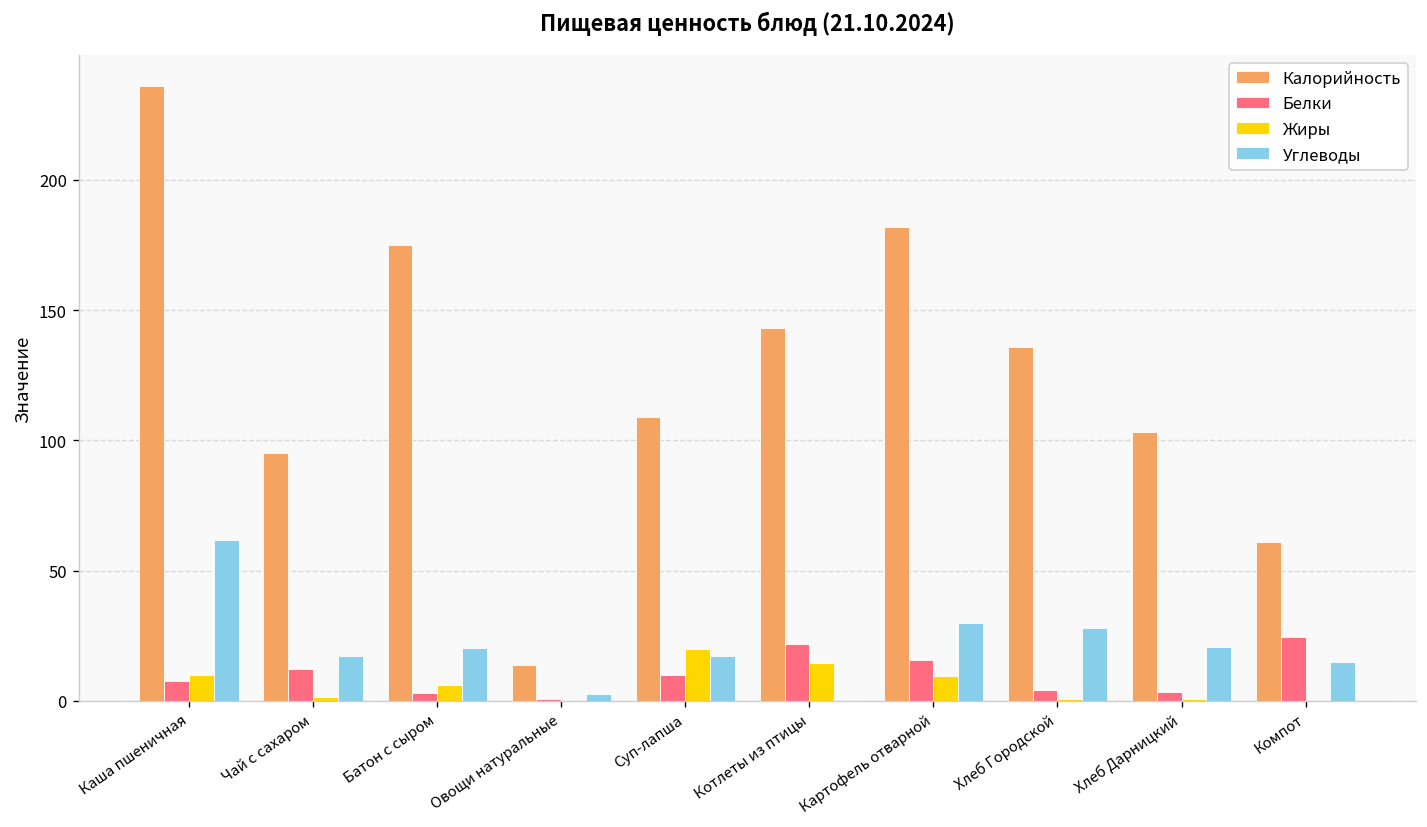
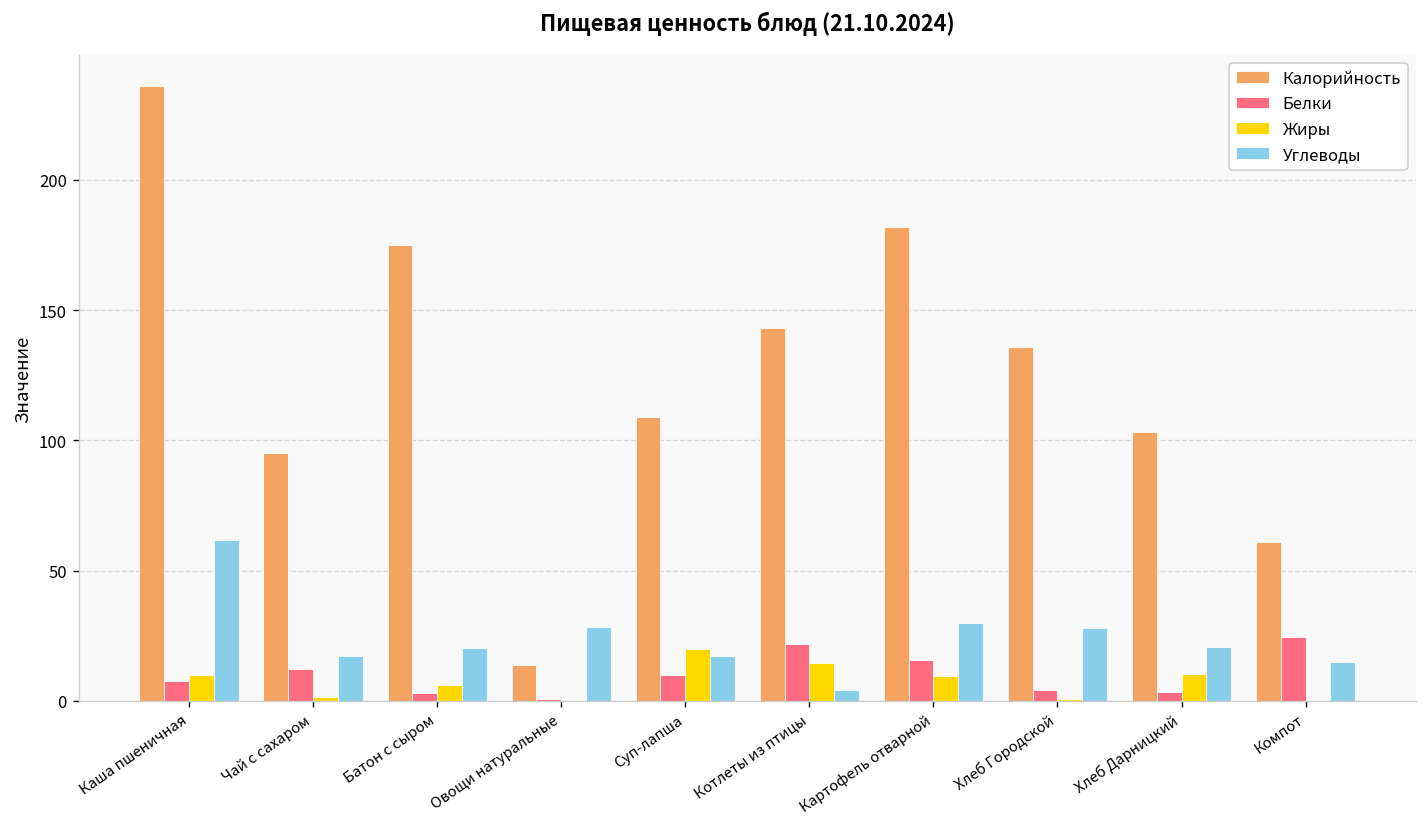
Углеводы, Овощи натуральные: 3 -> 28
Углеводы, Котлеты из птицы: 0 -> 4
Жиры, Хлеб Дарницкий: 1 -> 10
